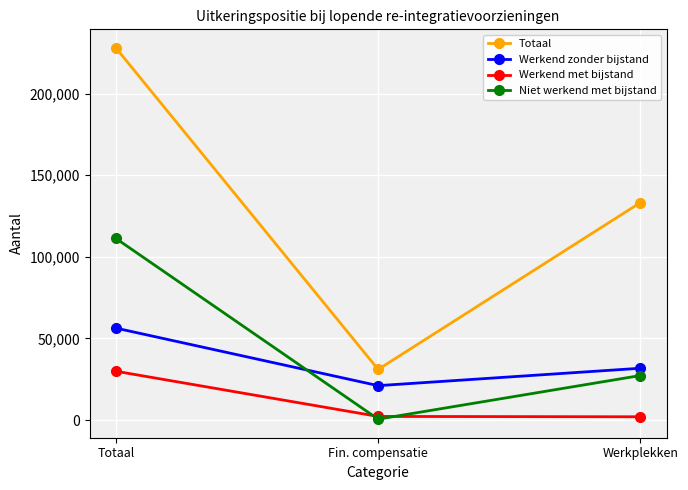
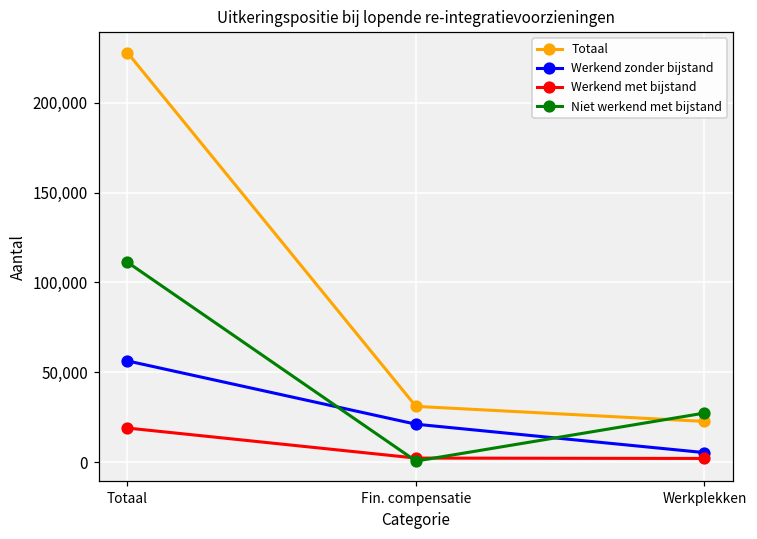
Werkend met bijstand, Totaal: 30,000 -> 19,000
Totaal, Werkplekken: 133,000 -> 23,000
Werkend zonder bijstand, Werkplekken: 32,000 -> 5,000
